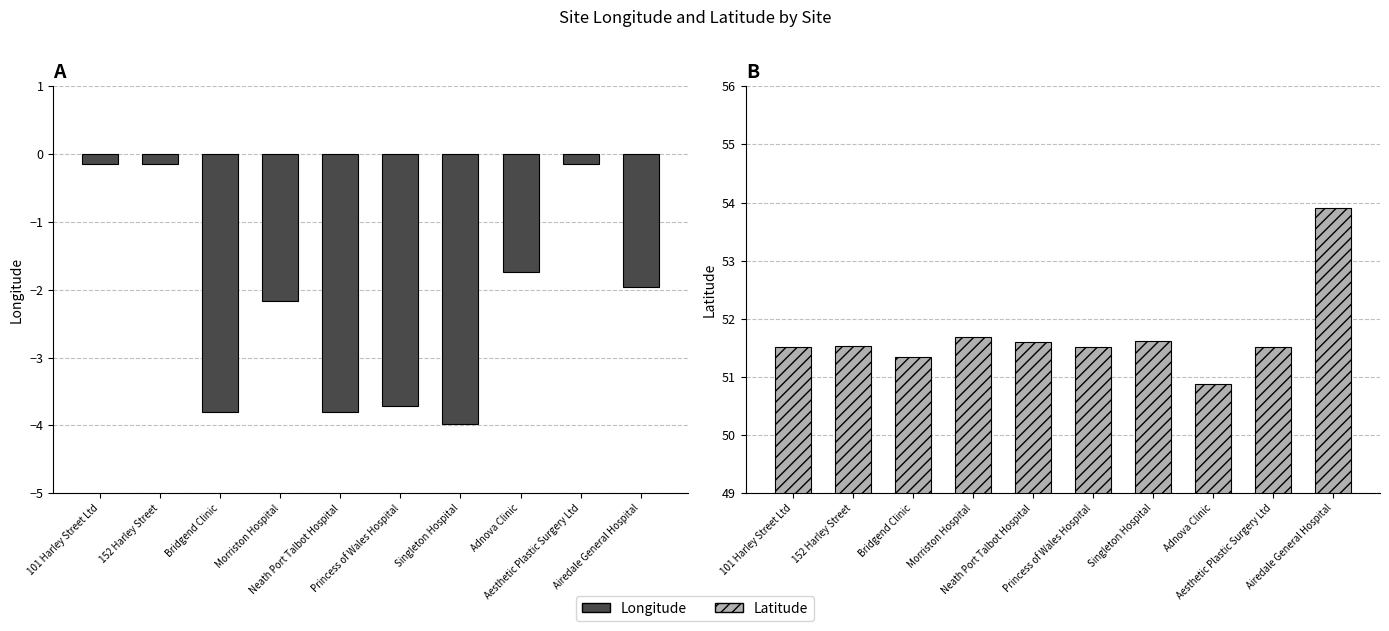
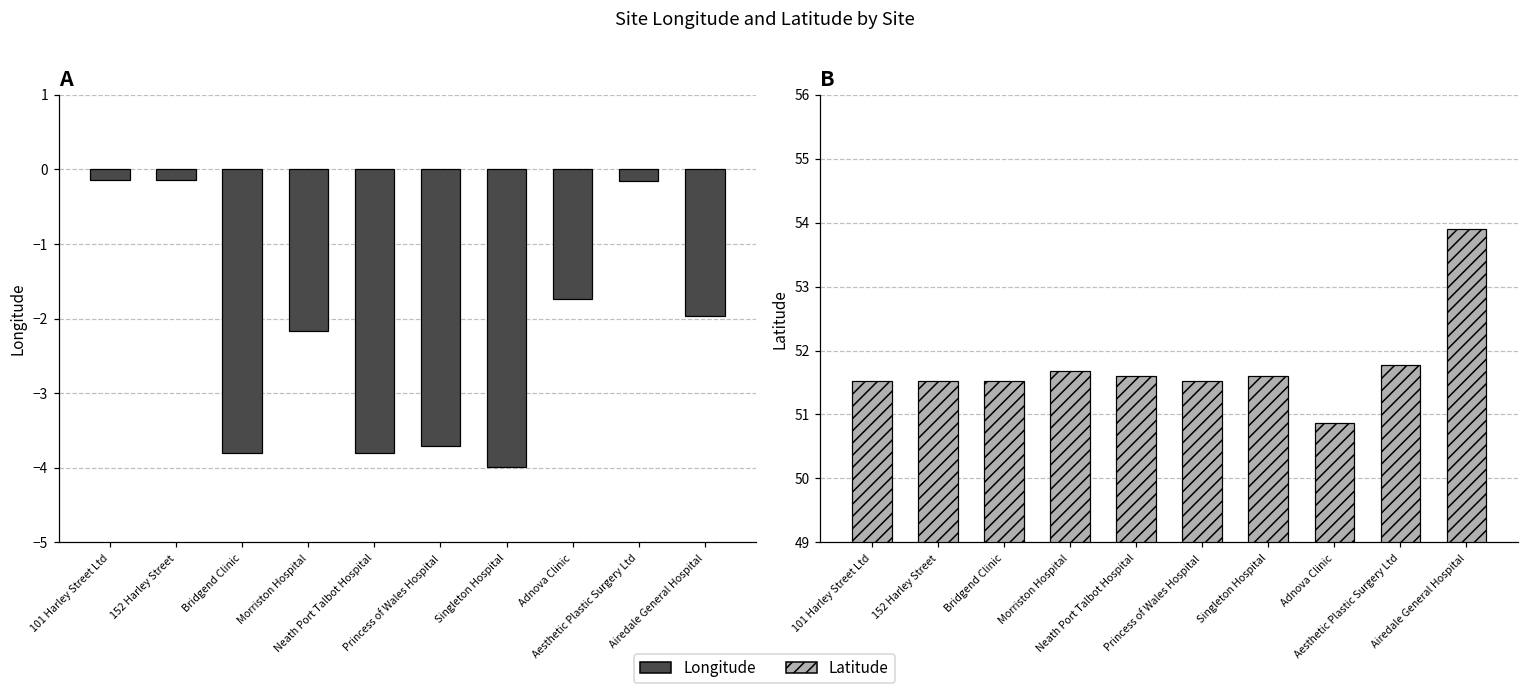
B, Bridgend Clinic: 51.3 -> 51.5
B, Aesthetic Plastic Surgery Ltd: 51.5 -> 51.8
